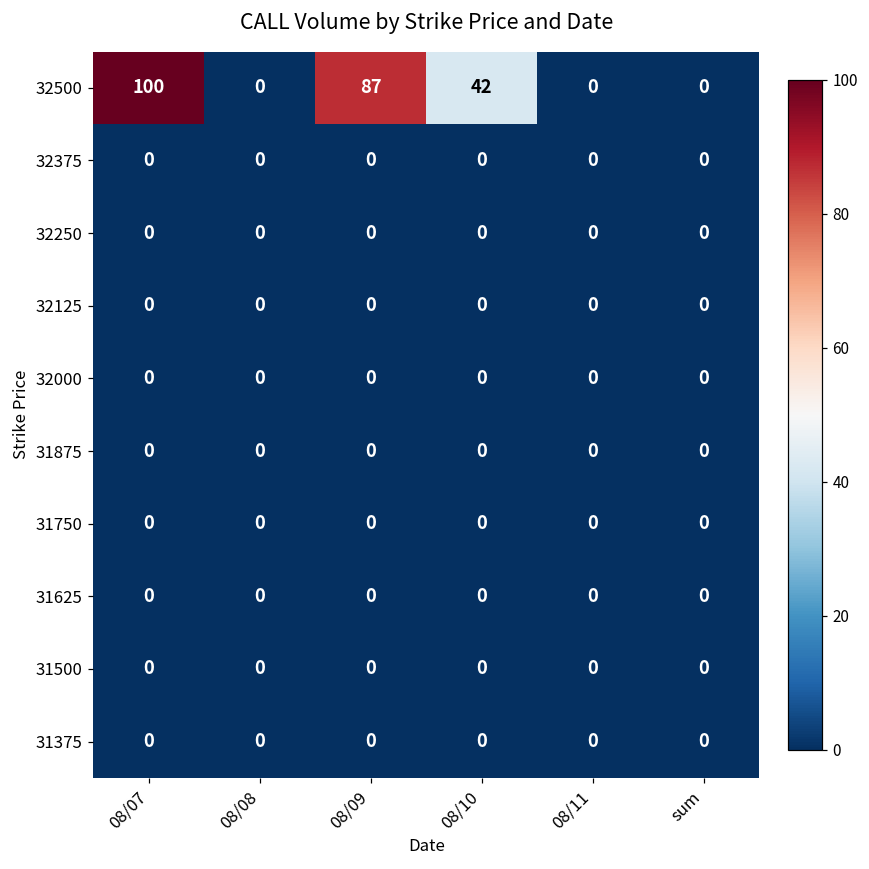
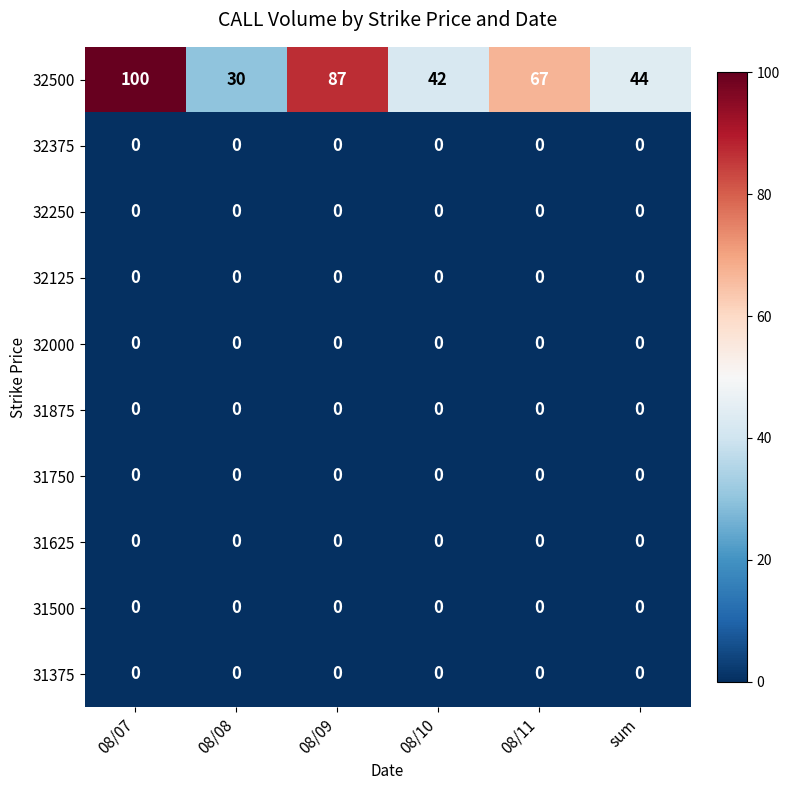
32500, 08/08: 0 -> 30
32500, 08/11: 0 -> 67
32500, sum: 0 -> 44
